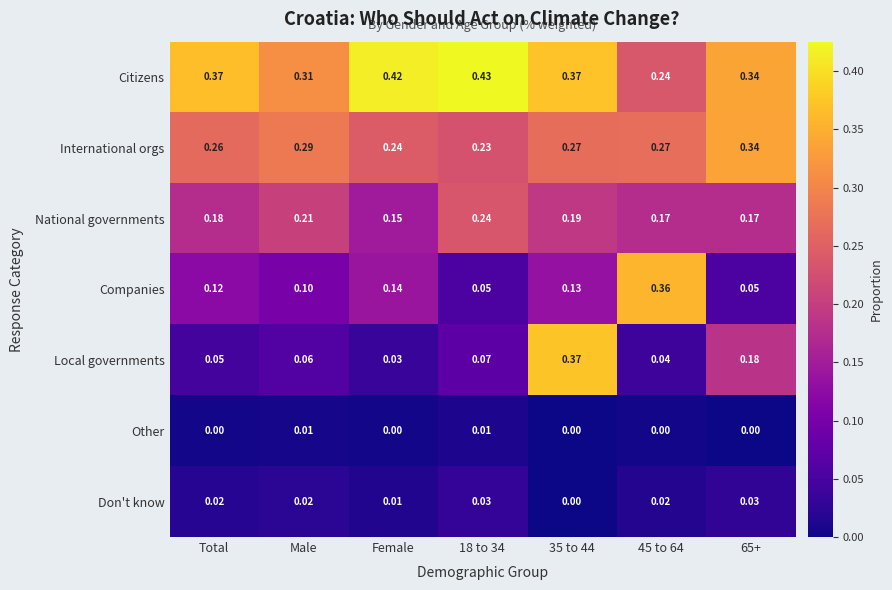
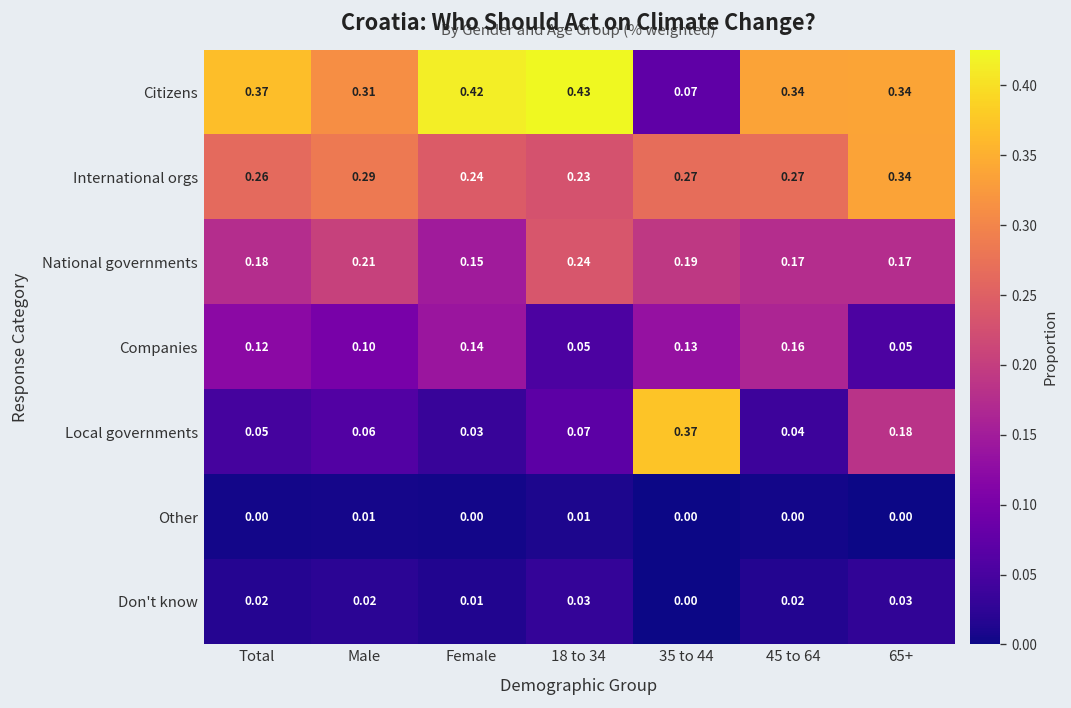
Citizens, 35 to 44: 0.37 -> 0.07
Citizens, 45 to 64: 0.24 -> 0.34
Companies, 45 to 64: 0.36 -> 0.16
